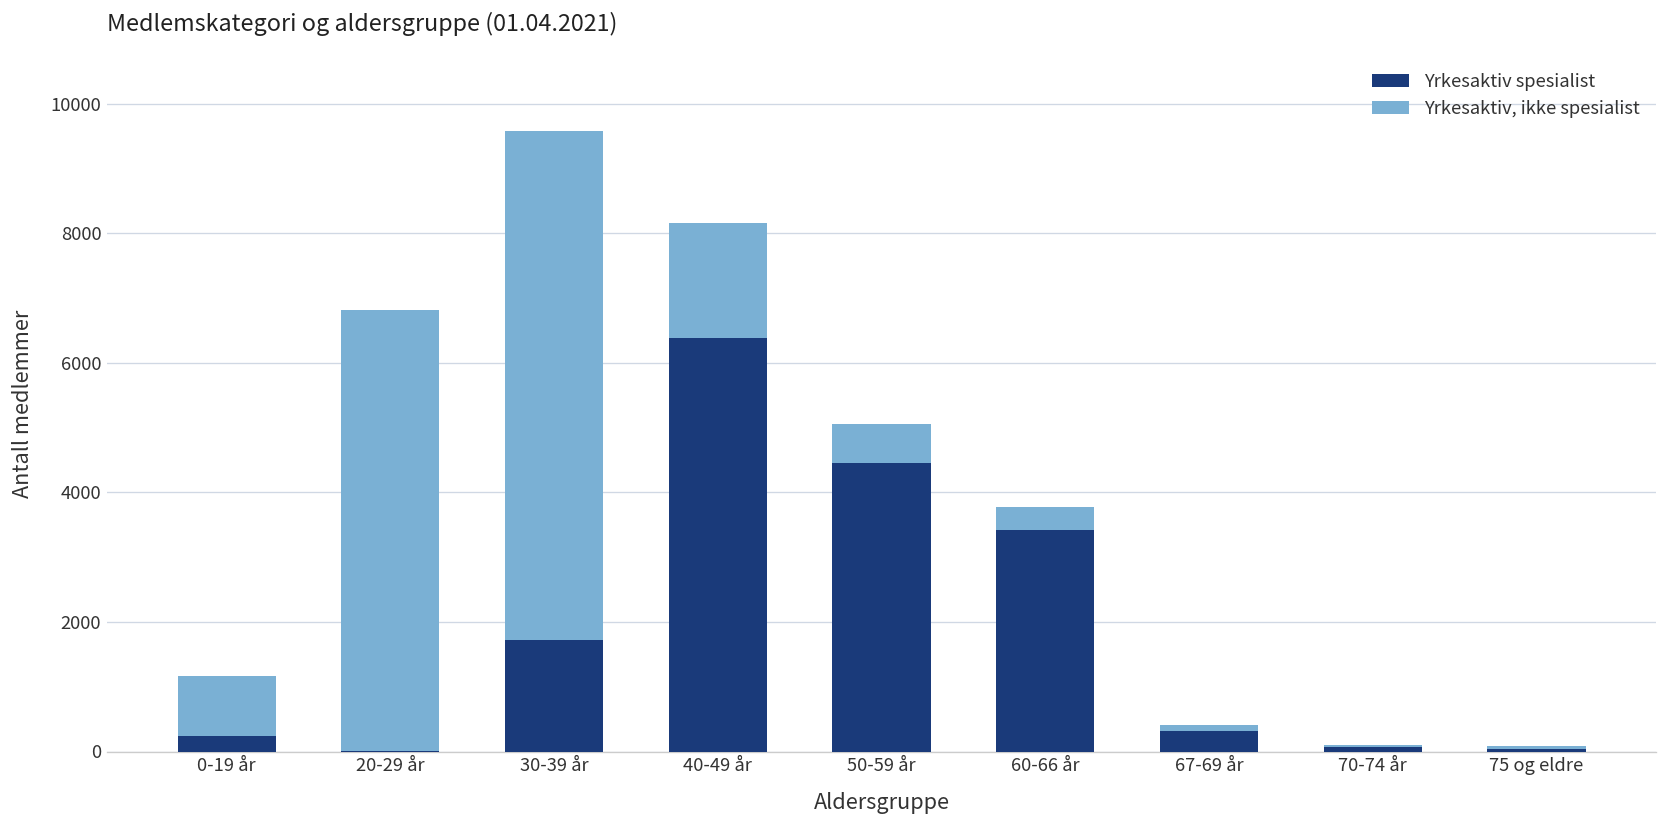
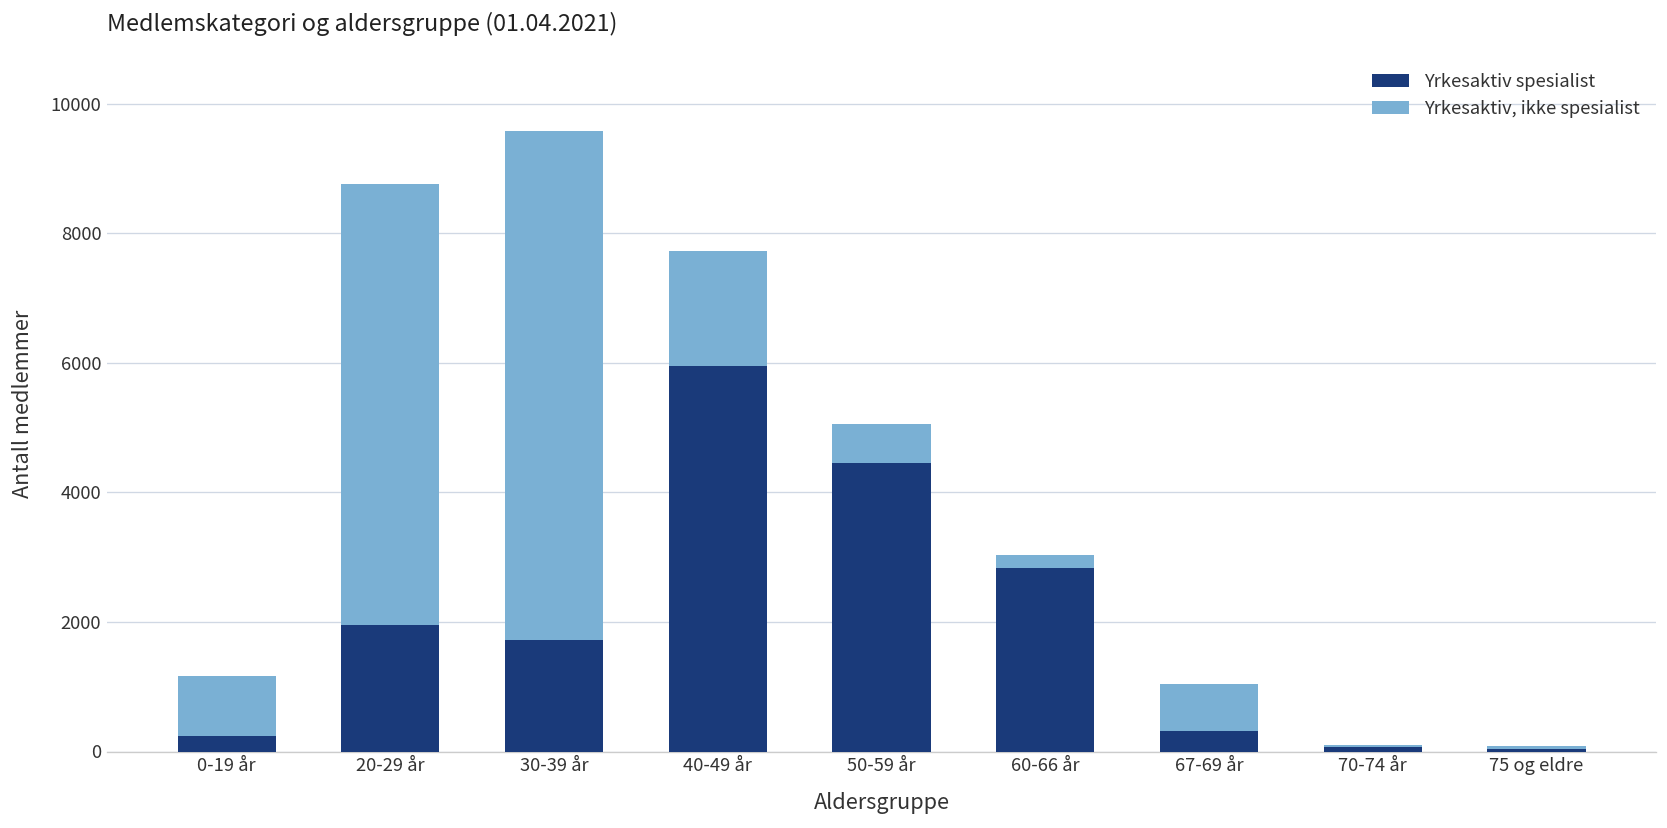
Yrkesaktiv spesialist, 20-29 år: 0 -> 2000
Yrkesaktiv spesialist, 40-49 år: 6400 -> 5900
Yrkesaktiv spesialist, 60-66 år: 3400 -> 2800
Yrkesaktiv, ikke spesialist, 60-66 år: 400 -> 200
Yrkesaktiv, ikke spesialist, 67-69 år: 100 -> 700
